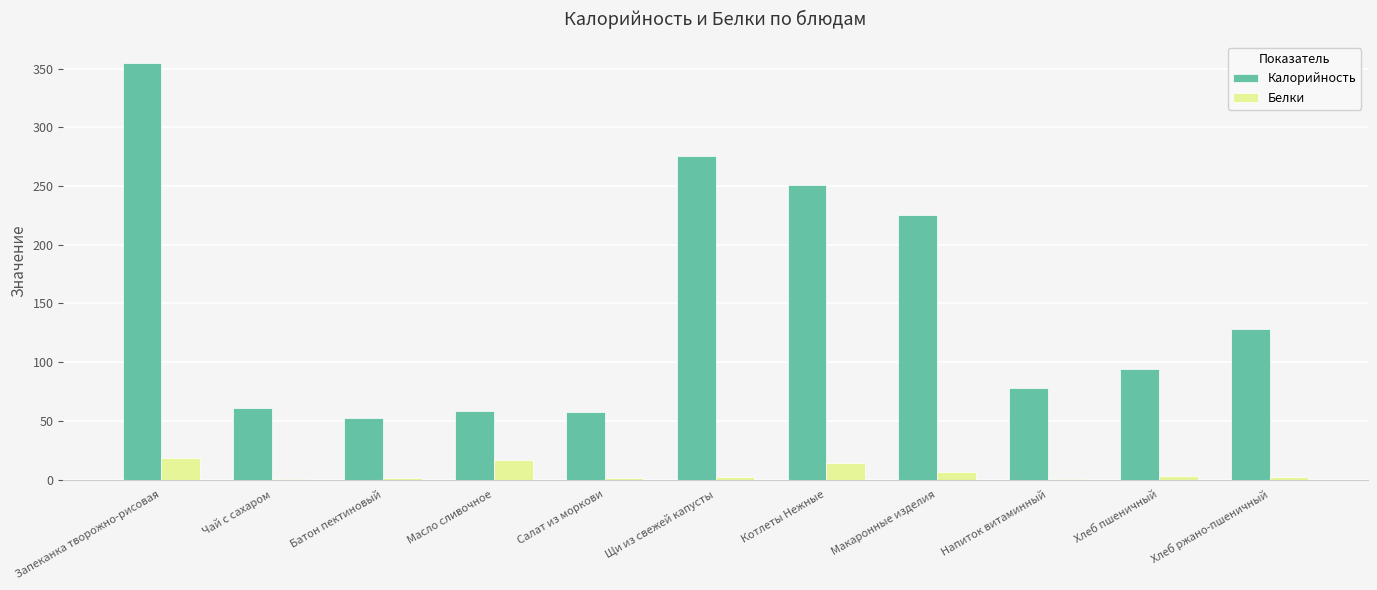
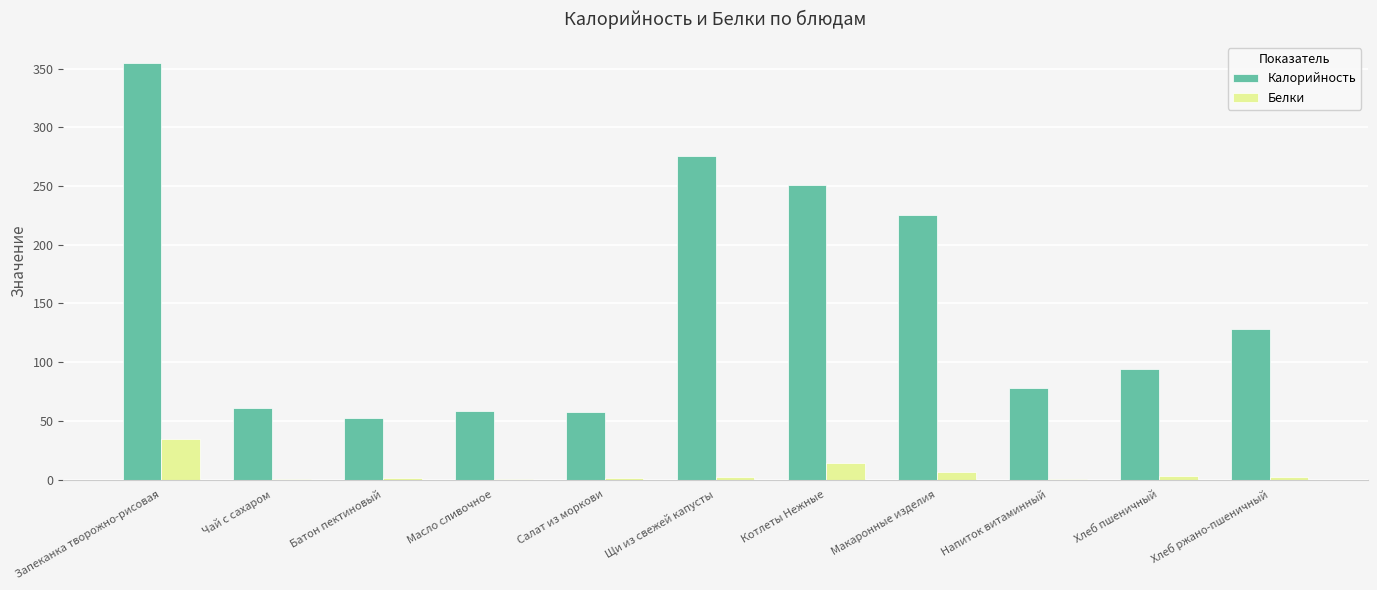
Белки, Запеканка творожно-рисовая: 18 -> 34
Белки, Масло сливочное: 16 -> 0
